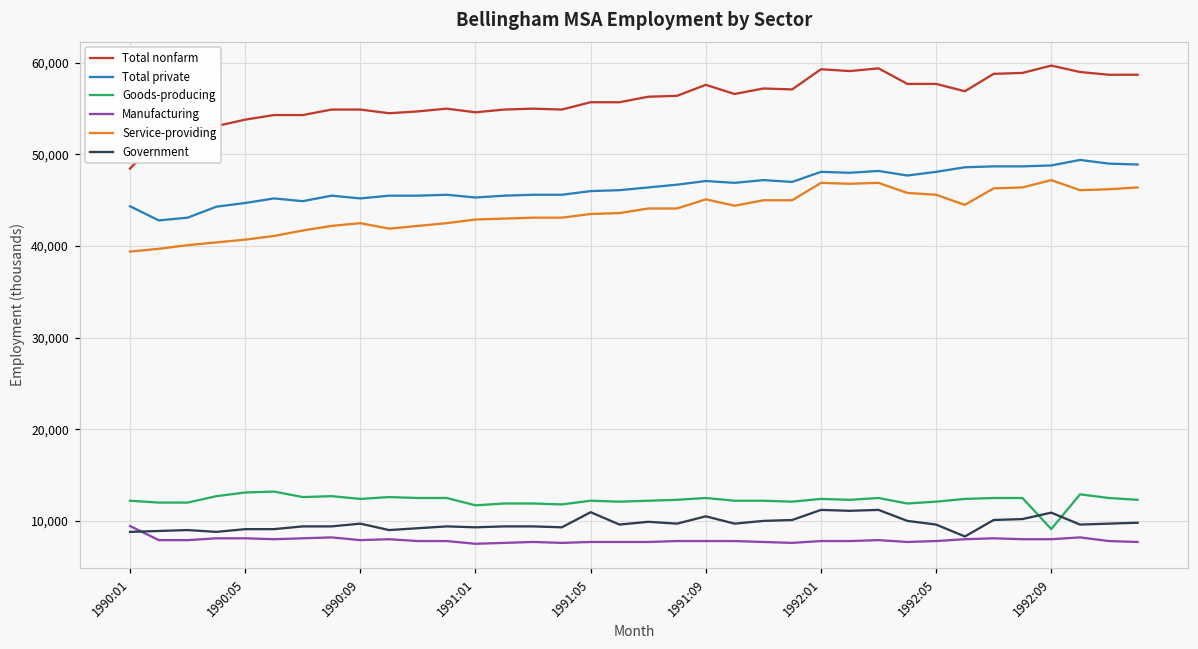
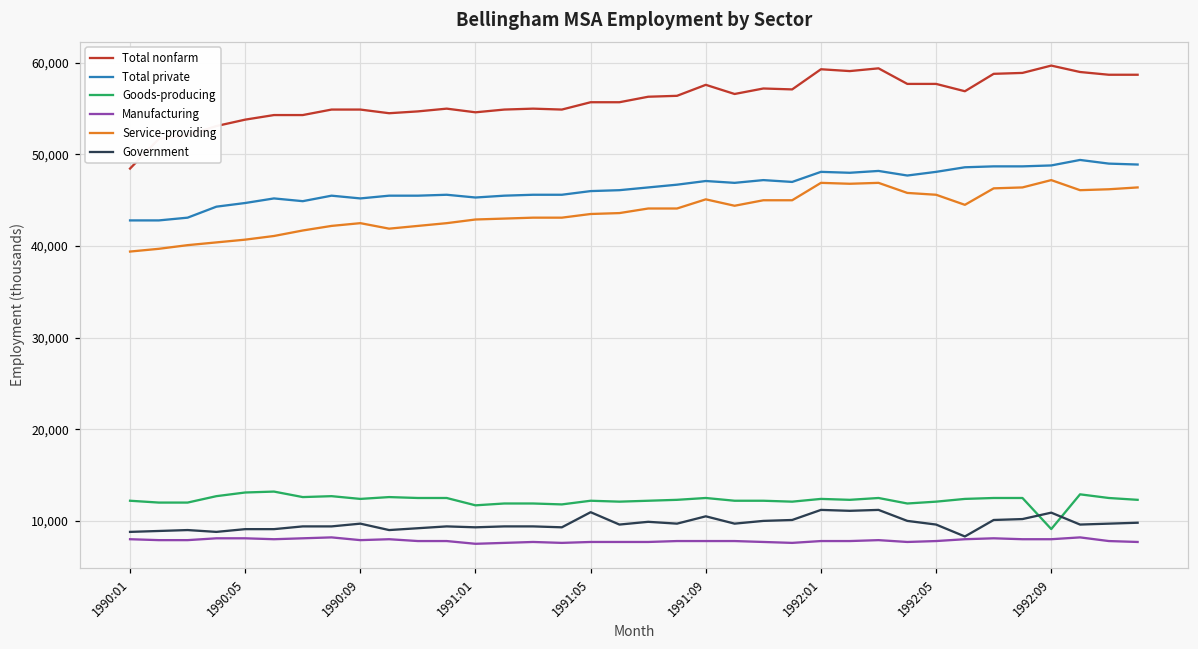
Total private, 1990:01: 44,000 -> 43,000
Manufacturing, 1990:01: 9,000 -> 8,000
